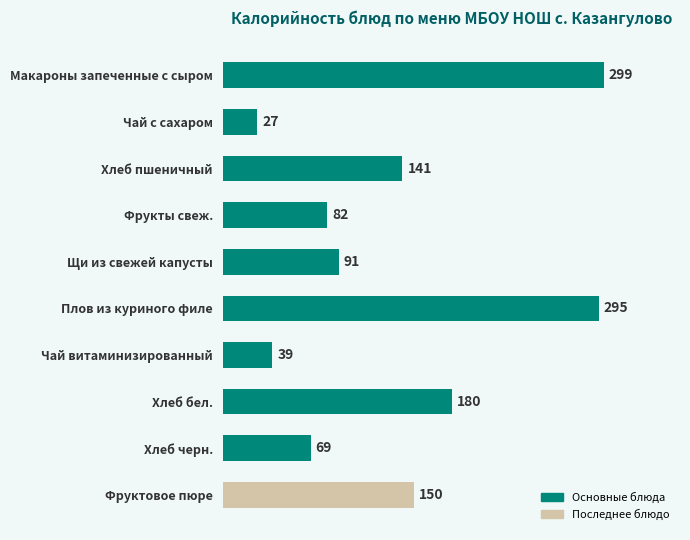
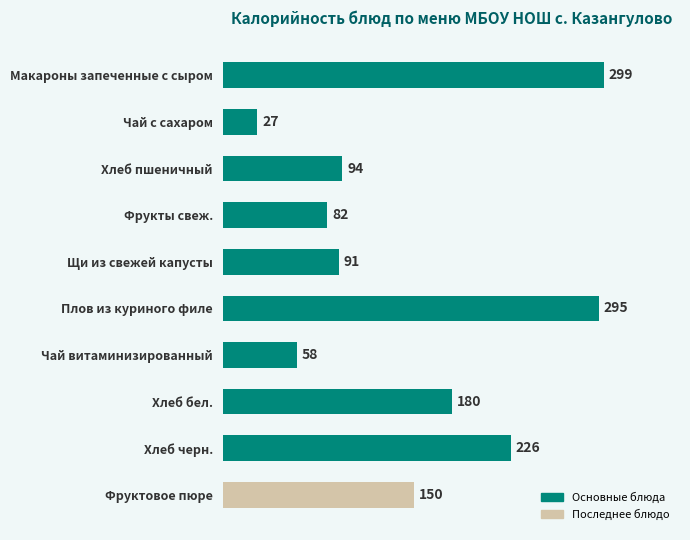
Хлеб пшеничный: 141 -> 94
Чай витаминизированный: 39 -> 58
Хлеб черн.: 69 -> 226
